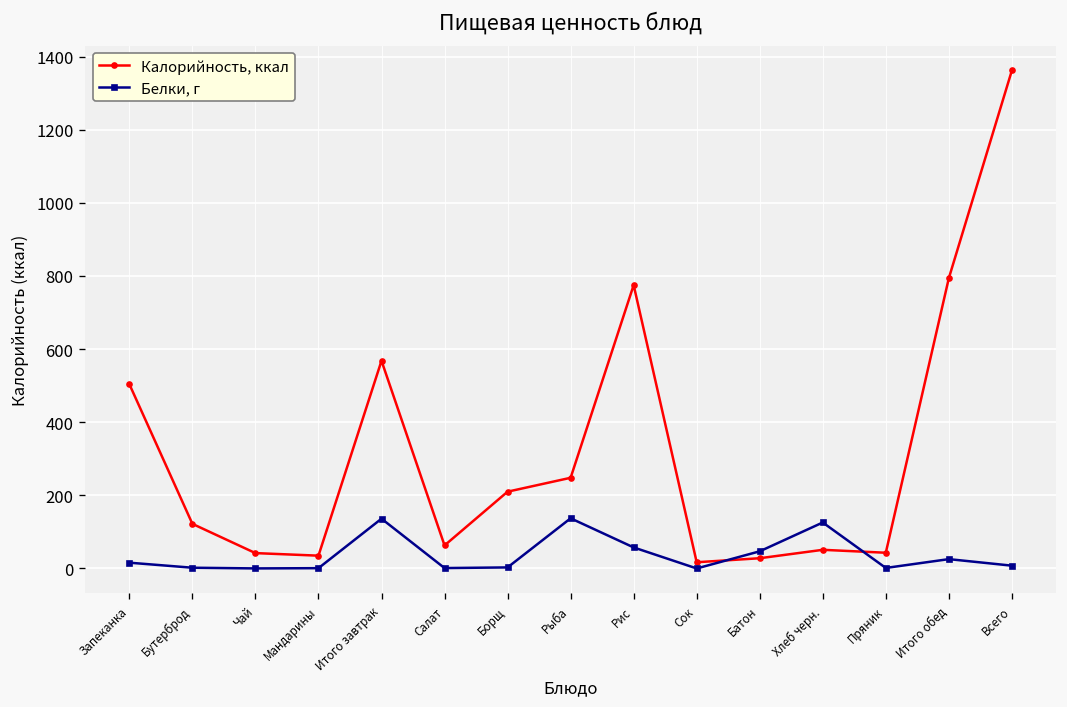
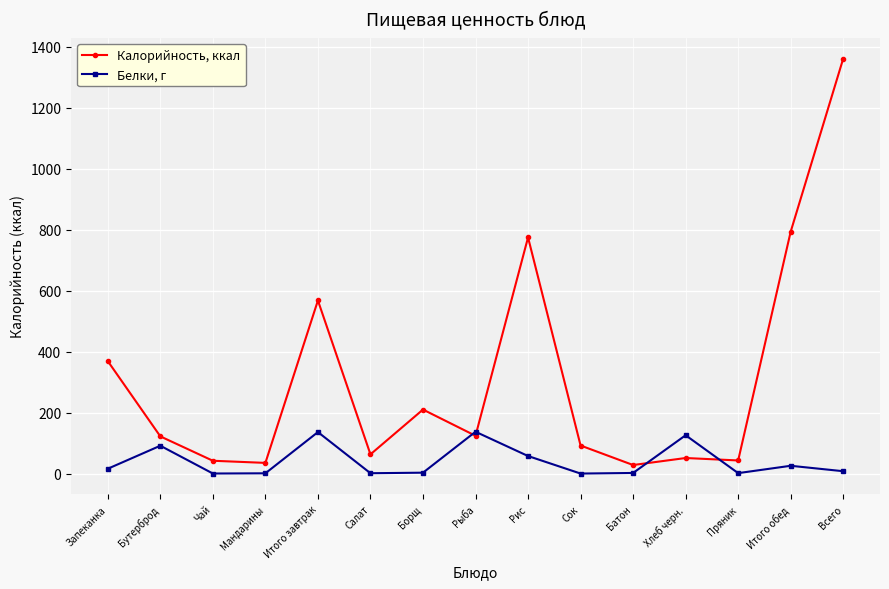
Калорийность, ккал, Запеканка: 500 -> 370
Белки, г, Бутерброд: 0 -> 90
Калорийность, ккал, Рыба: 250 -> 120
Калорийность, ккал, Сок: 20 -> 90
Белки, г, Батон: 50 -> 0
